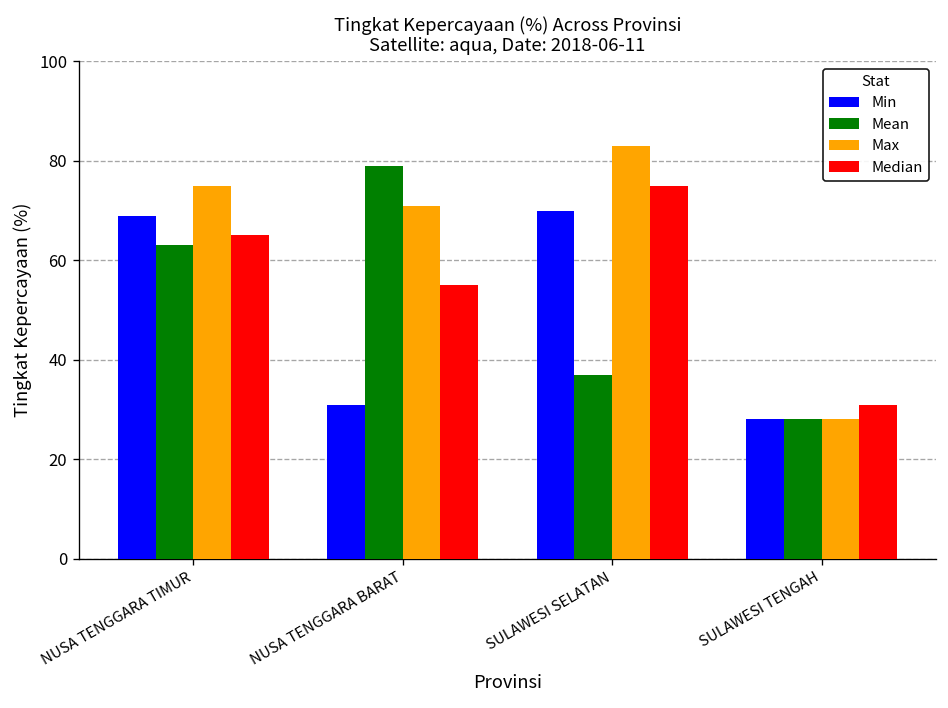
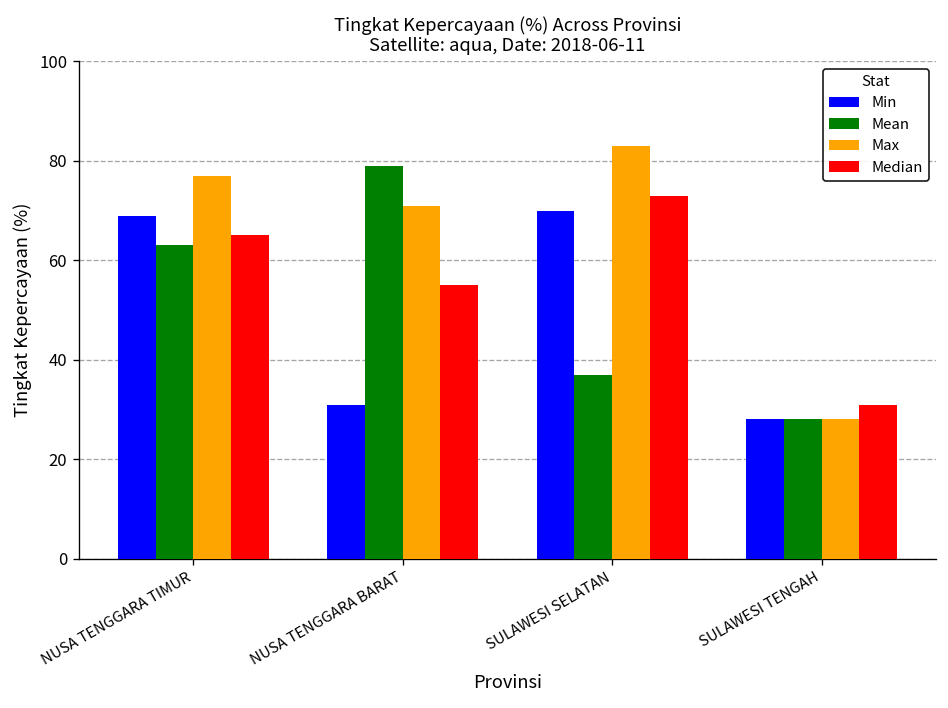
Max, NUSA TENGGARA TIMUR: 75 -> 77
Median, SULAWESI SELATAN: 75 -> 73
